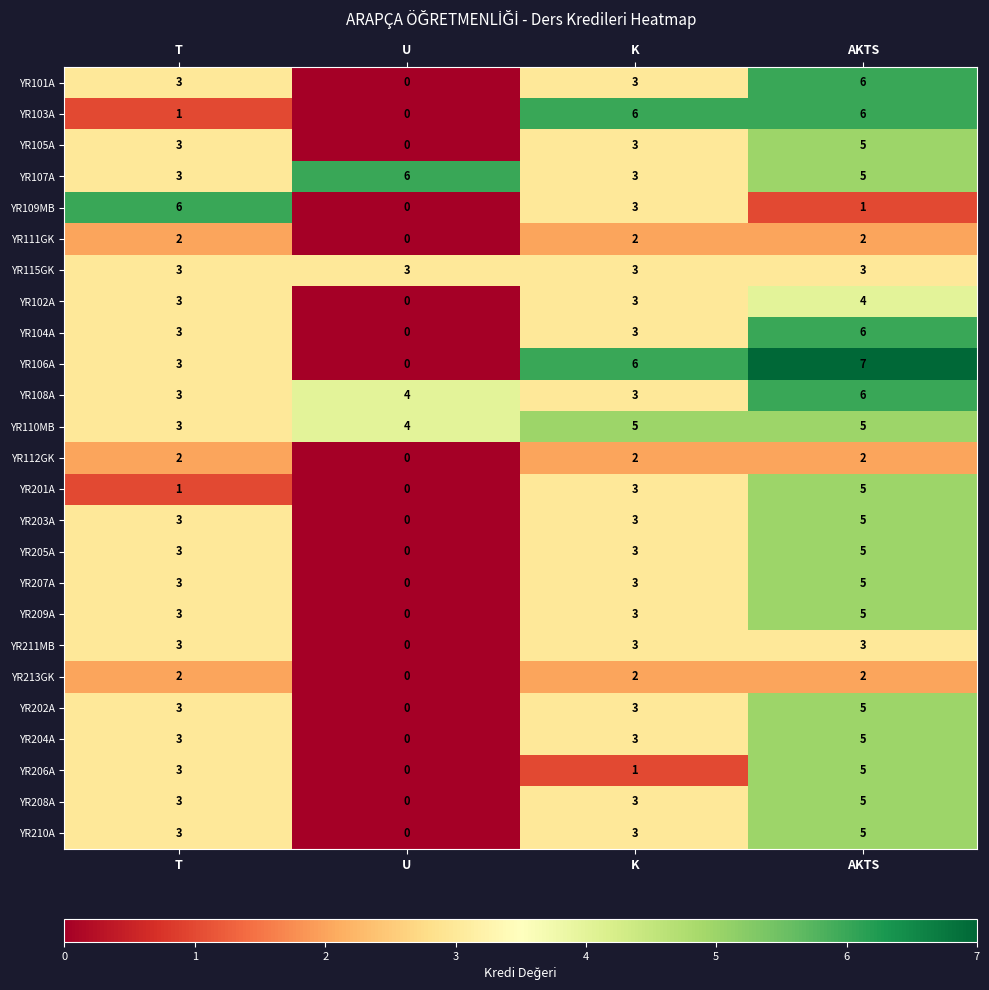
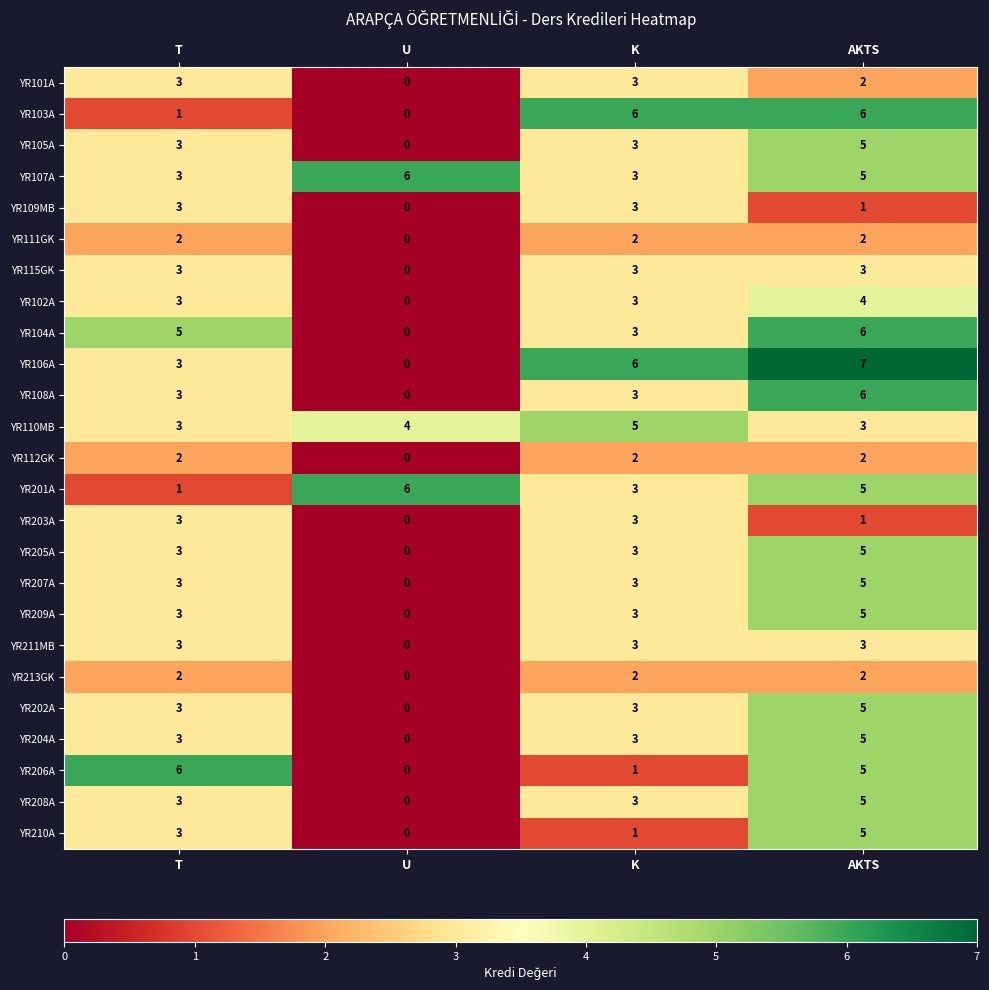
YR101A, AKTS: 6 -> 2
YR109MB, T: 6 -> 3
YR115GK, U: 3 -> 0
YR104A, T: 3 -> 5
YR108A, U: 4 -> 0
YR110MB, AKTS: 5 -> 3
YR201A, U: 0 -> 6
YR203A, AKTS: 5 -> 1
YR206A, T: 3 -> 6
YR210A, K: 3 -> 1
